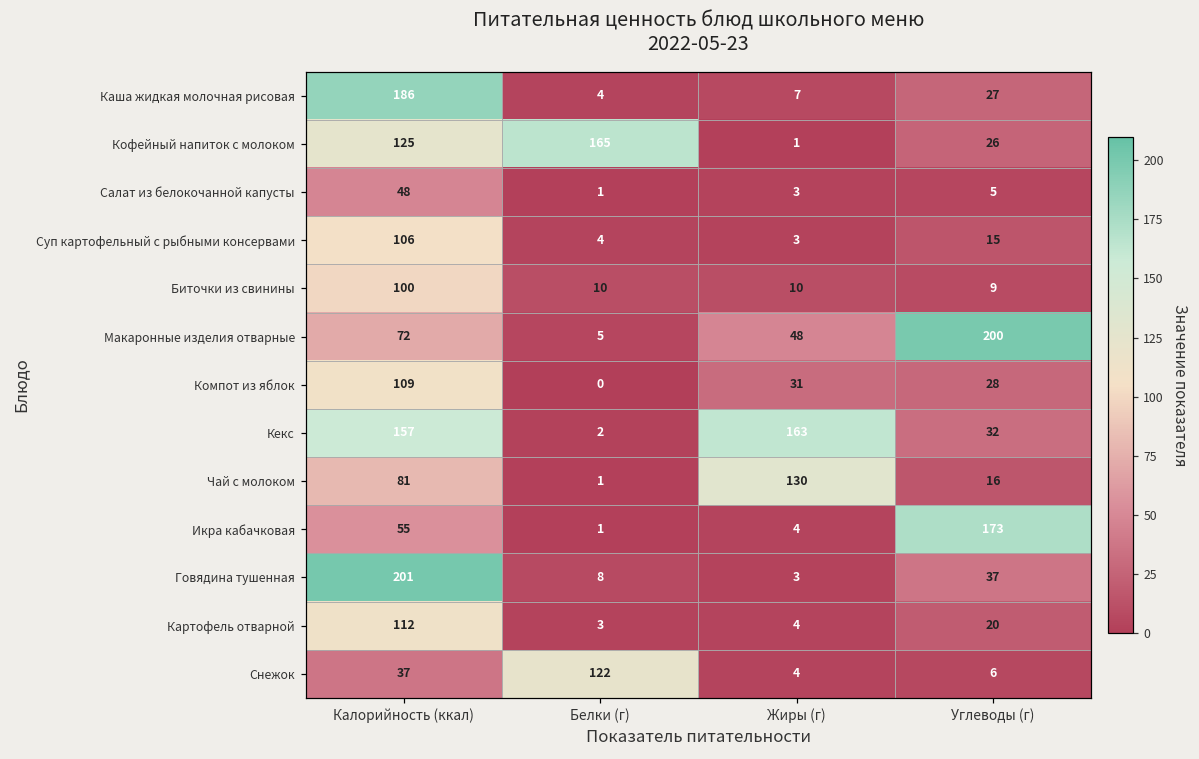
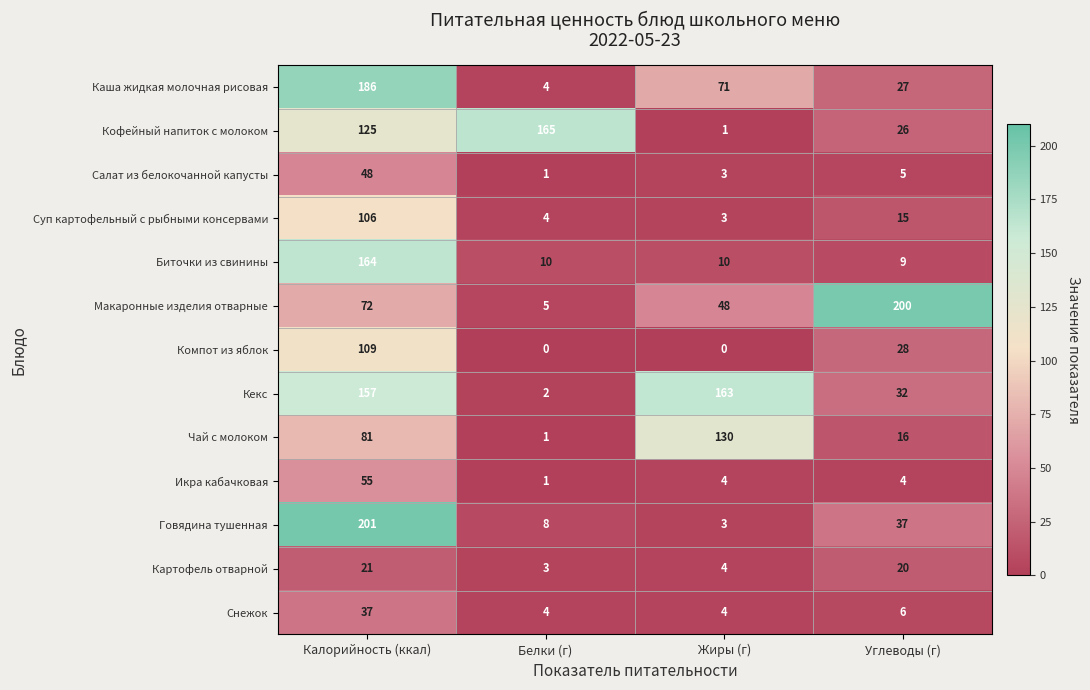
Каша жидкая молочная рисовая, Жиры (г): 7 -> 71
Биточки из свинины, Калорийность (ккал): 100 -> 164
Компот из яблок, Жиры (г): 31 -> 0
Икра кабачковая, Углеводы (г): 173 -> 4
Картофель отварной, Калорийность (ккал): 112 -> 21
Снежок, Белки (г): 122 -> 4
